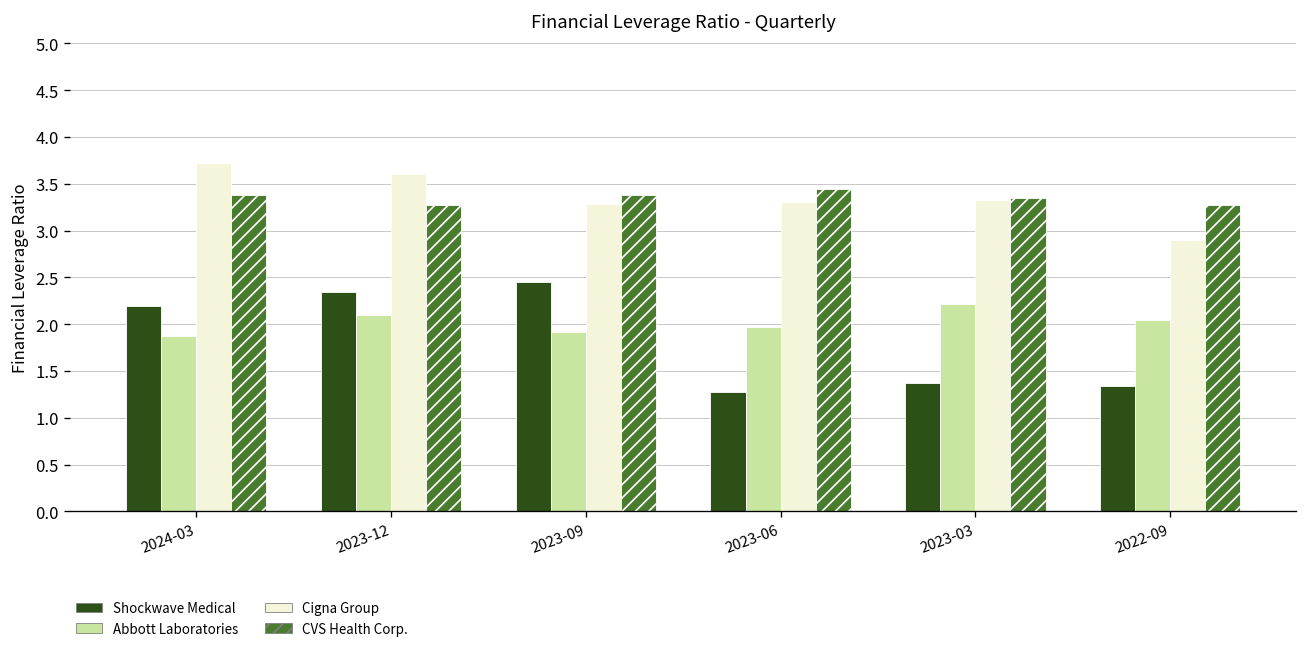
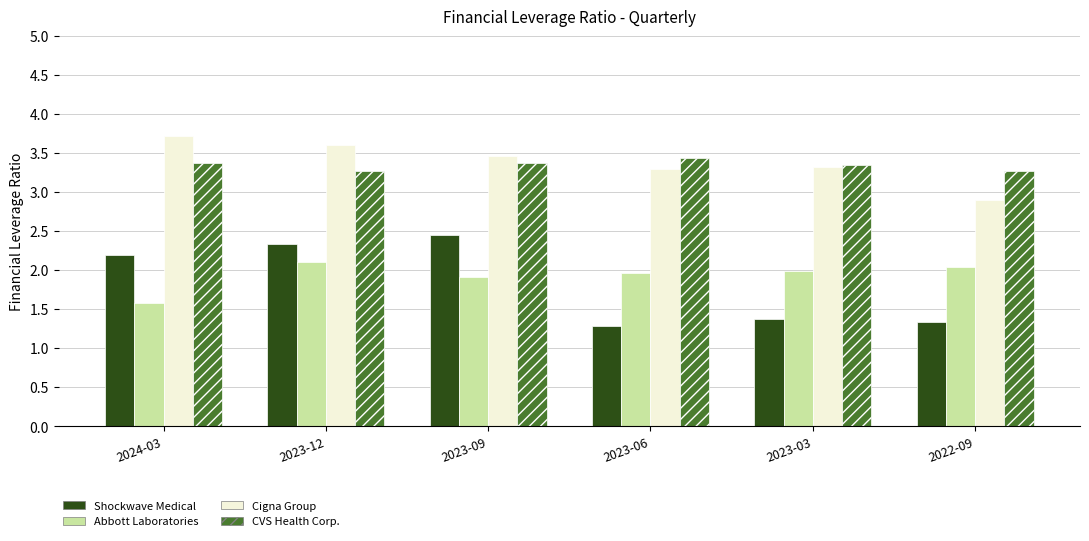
Abbott Laboratories, 2024-03: 1.9 -> 1.6
Cigna Group, 2023-09: 3.3 -> 3.5
Abbott Laboratories, 2023-03: 2.2 -> 2.0
